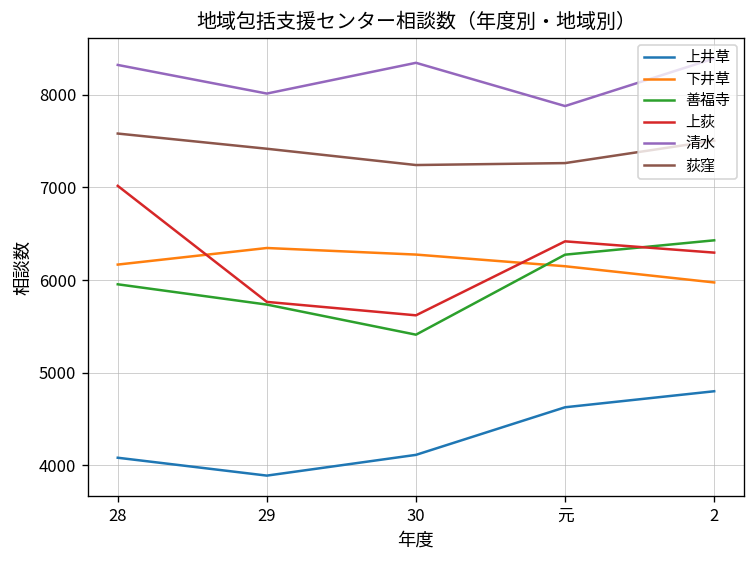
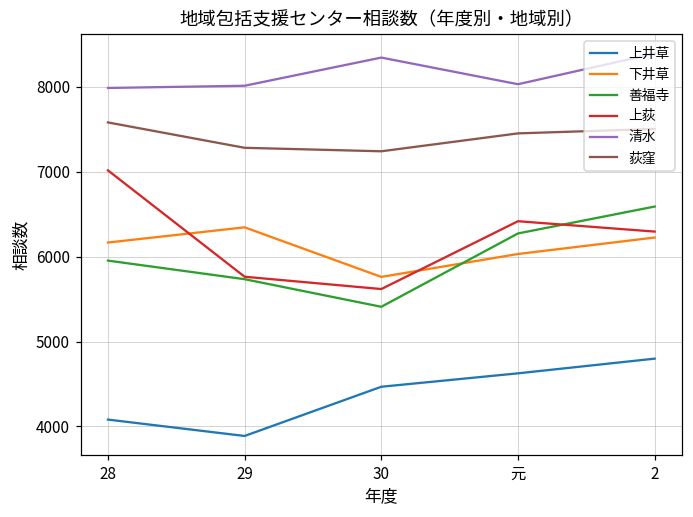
清水, 28: 8300 -> 8000
荻窪, 29: 7400 -> 7300
上井草, 30: 4100 -> 4500
下井草, 30: 6300 -> 5800
下井草, 元: 6100 -> 6000
清水, 元: 7900 -> 8000
荻窪, 元: 7300 -> 7500
下井草, 2: 6000 -> 6200
善福寺, 2: 6400 -> 6600
